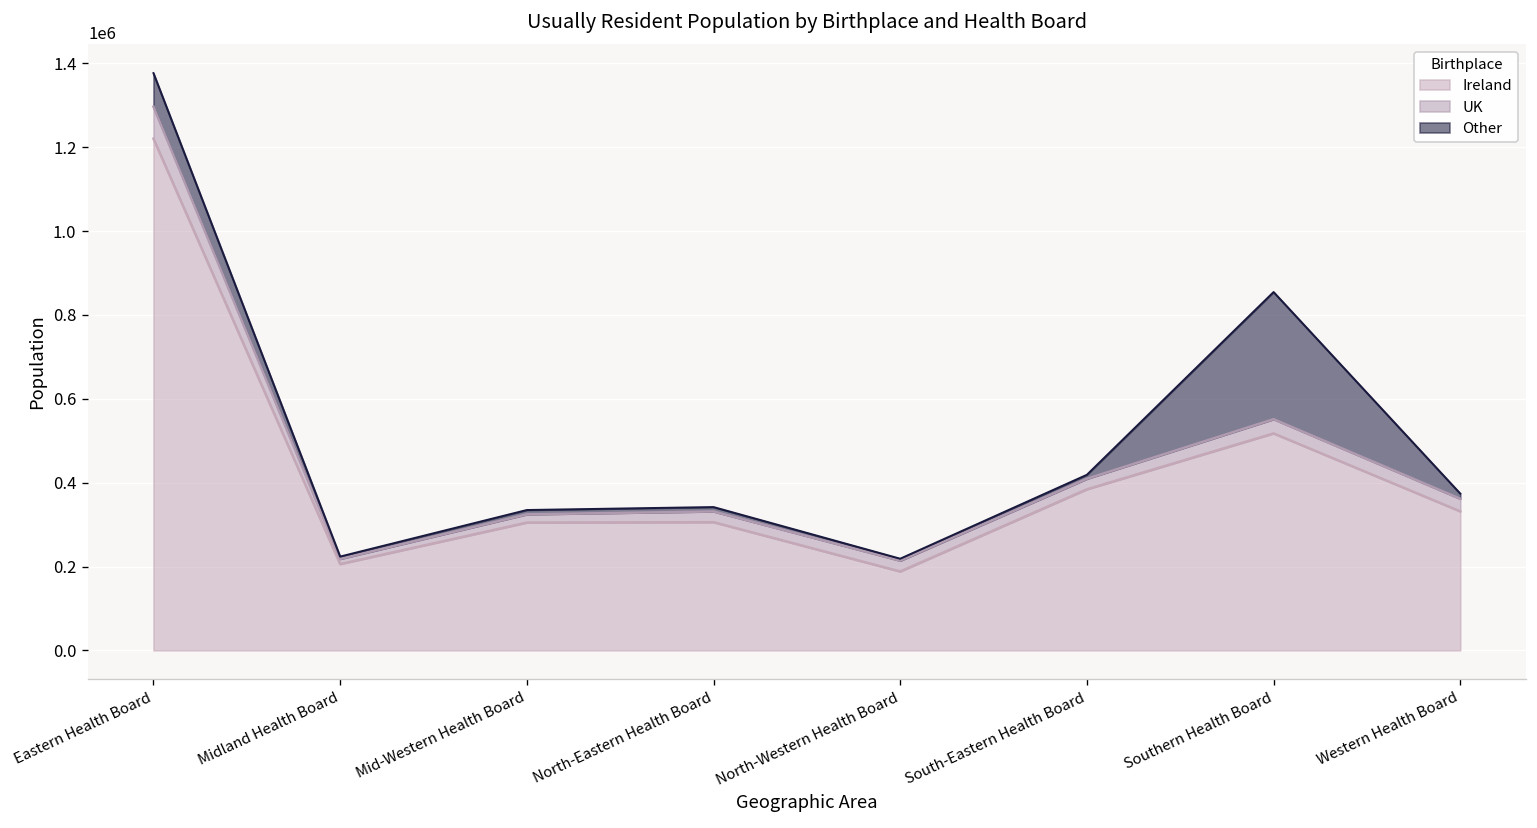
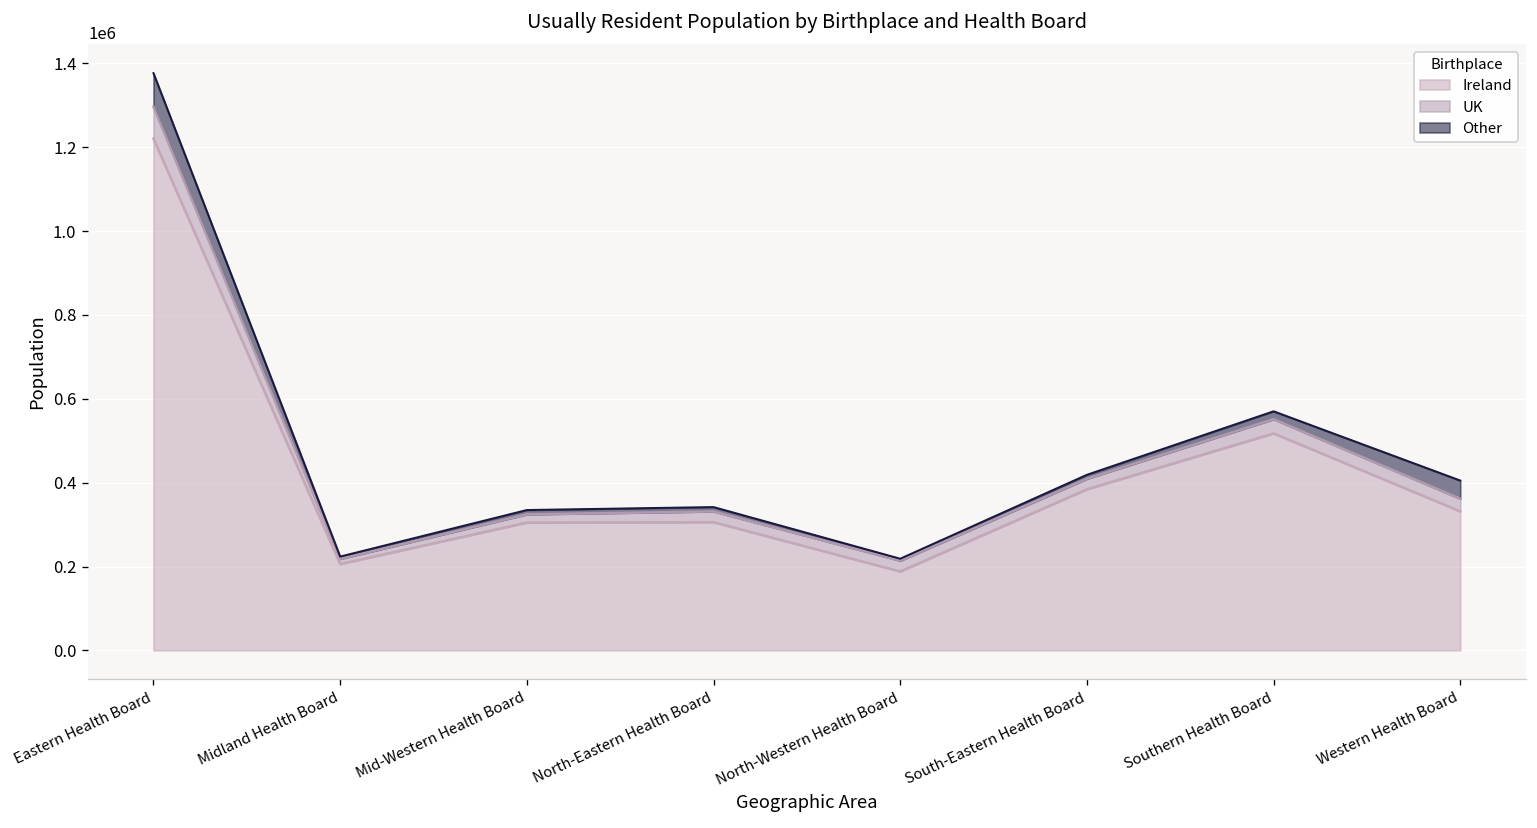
Other, Southern Health Board: 300000 -> 20000
Other, Western Health Board: 10000 -> 40000
